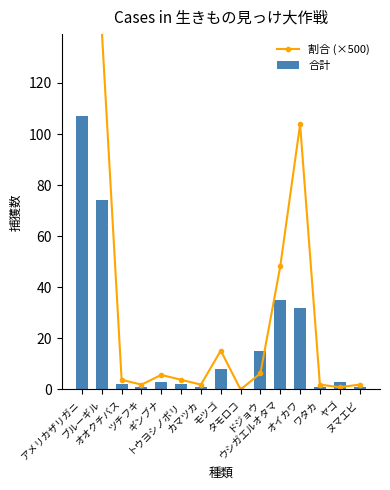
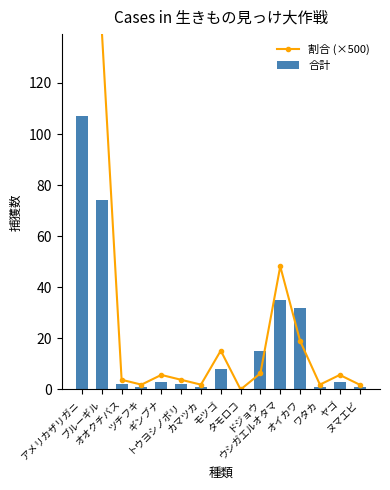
割合 (×500), オイカワ: 104 -> 19
割合 (×500), ヤゴ: 1 -> 6
